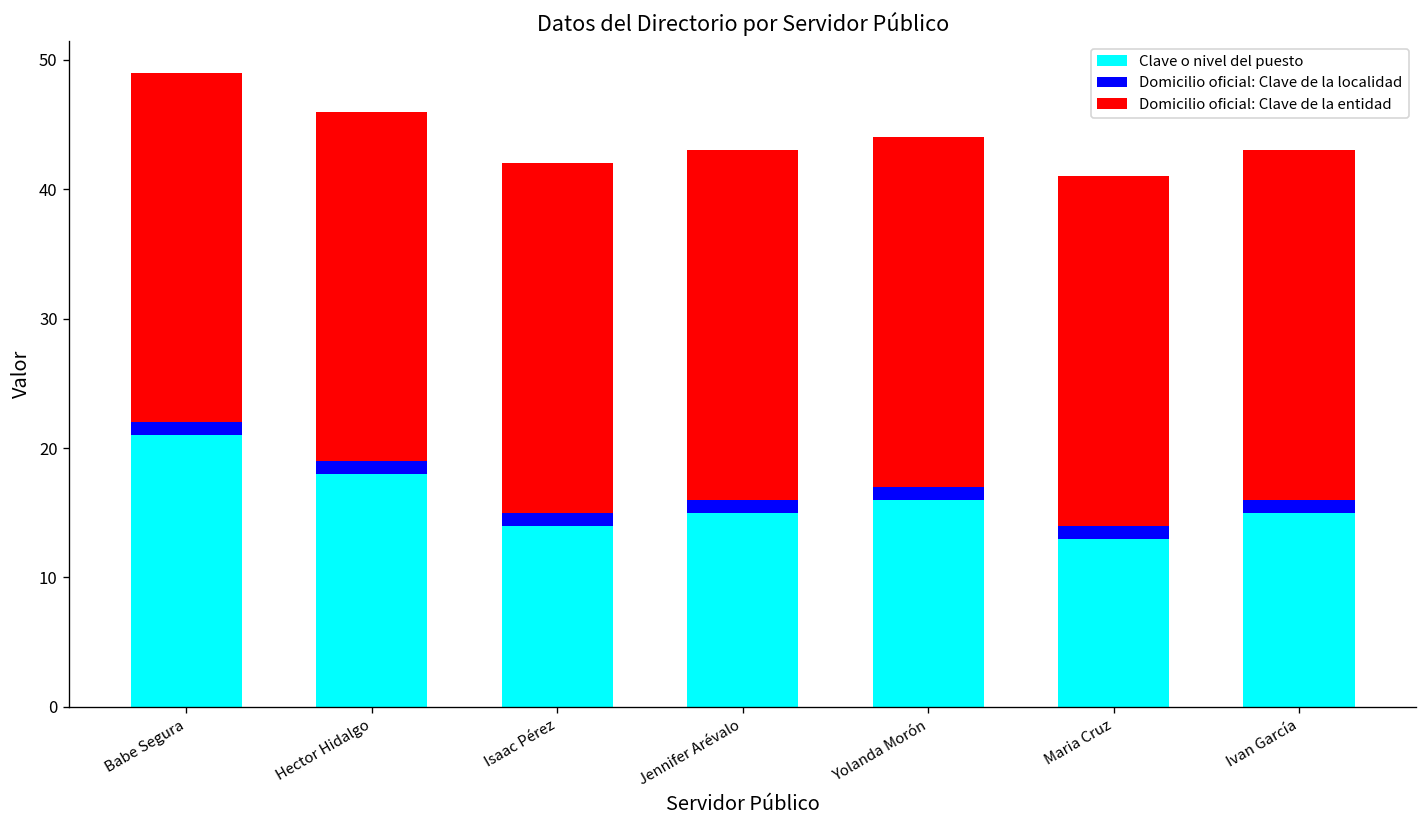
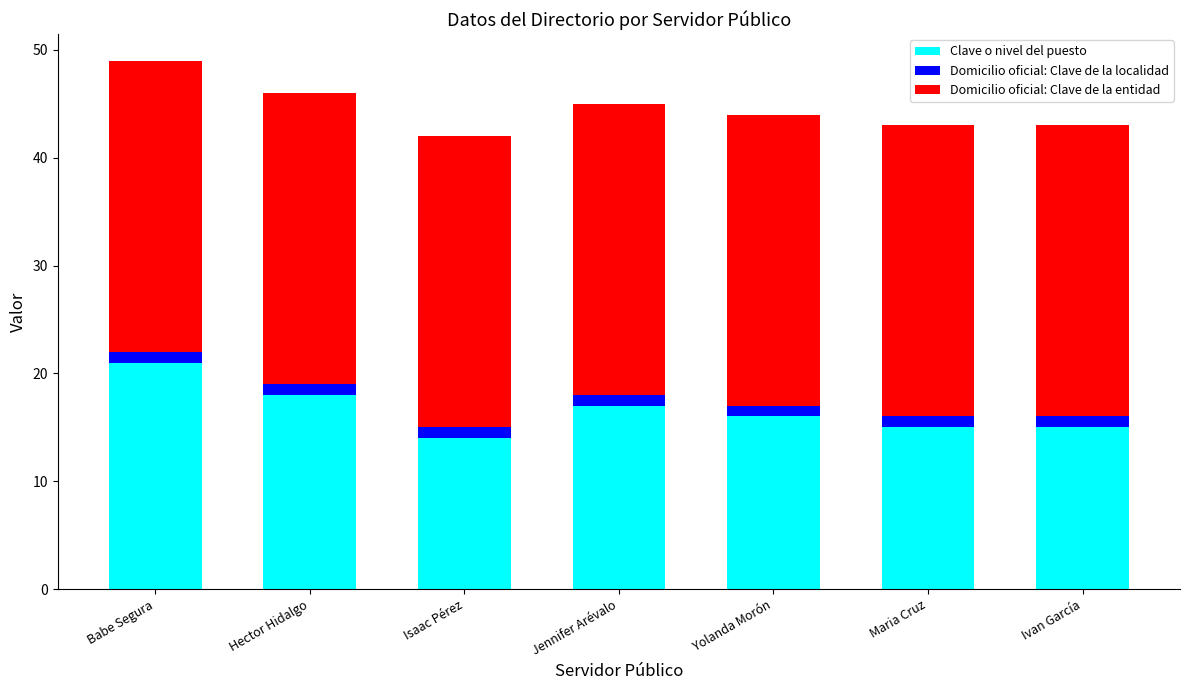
Clave o nivel del puesto, Jennifer Arévalo: 15 -> 17
Clave o nivel del puesto, Maria Cruz: 13 -> 15
